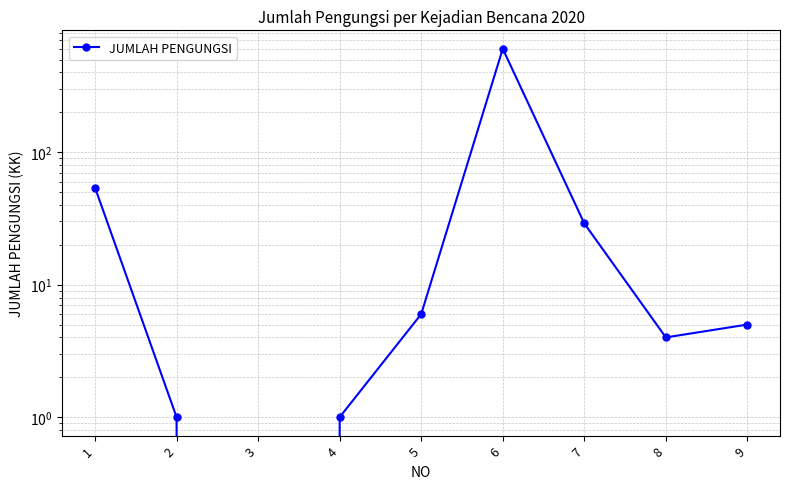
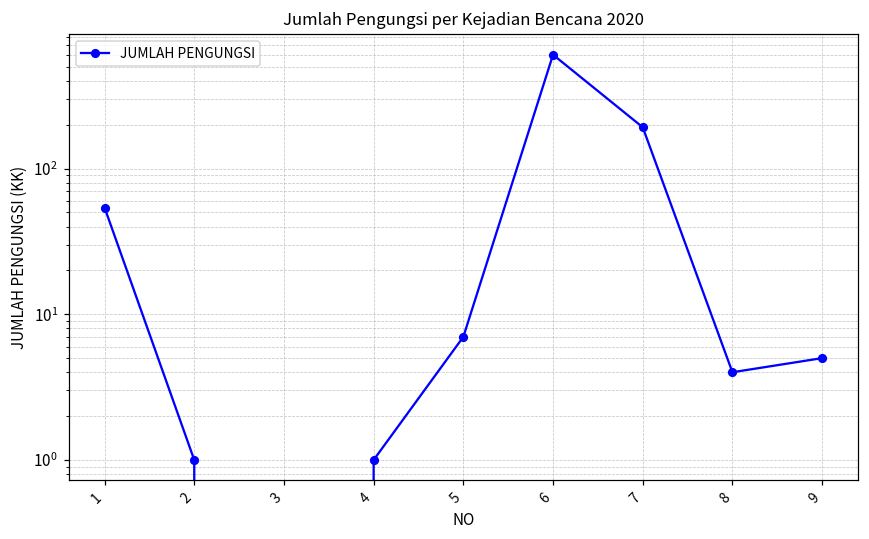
5: 6 -> 7
7: 29 -> 190
